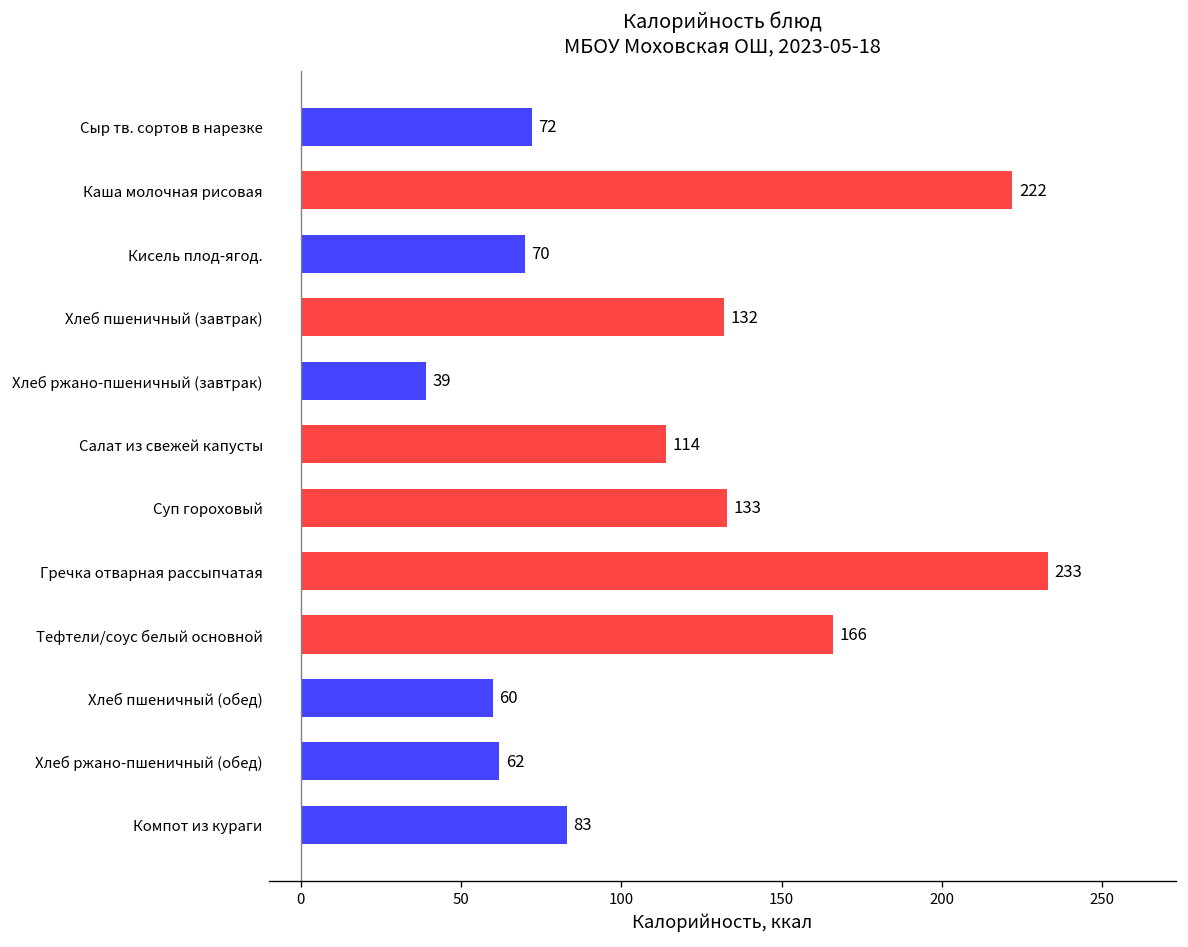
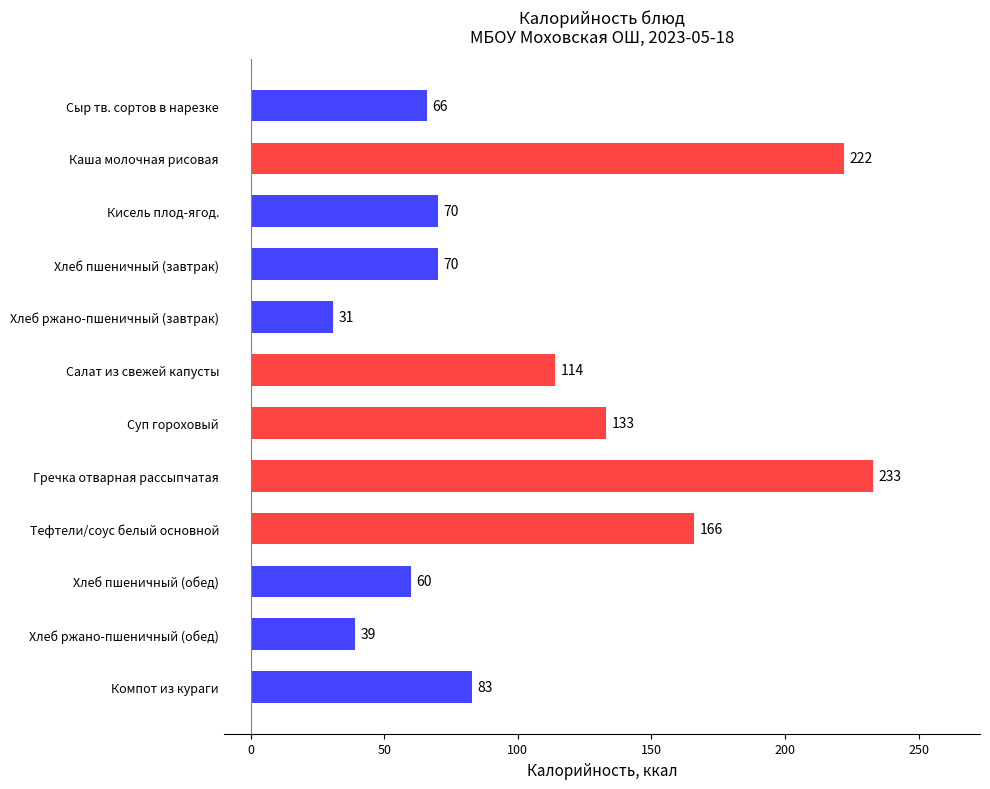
Сыр тв. сортов в нарезке: 72 -> 66
Хлеб пшеничный (завтрак): 132 -> 70
Хлеб ржано-пшеничный (завтрак): 39 -> 31
Хлеб ржано-пшеничный (обед): 62 -> 39
